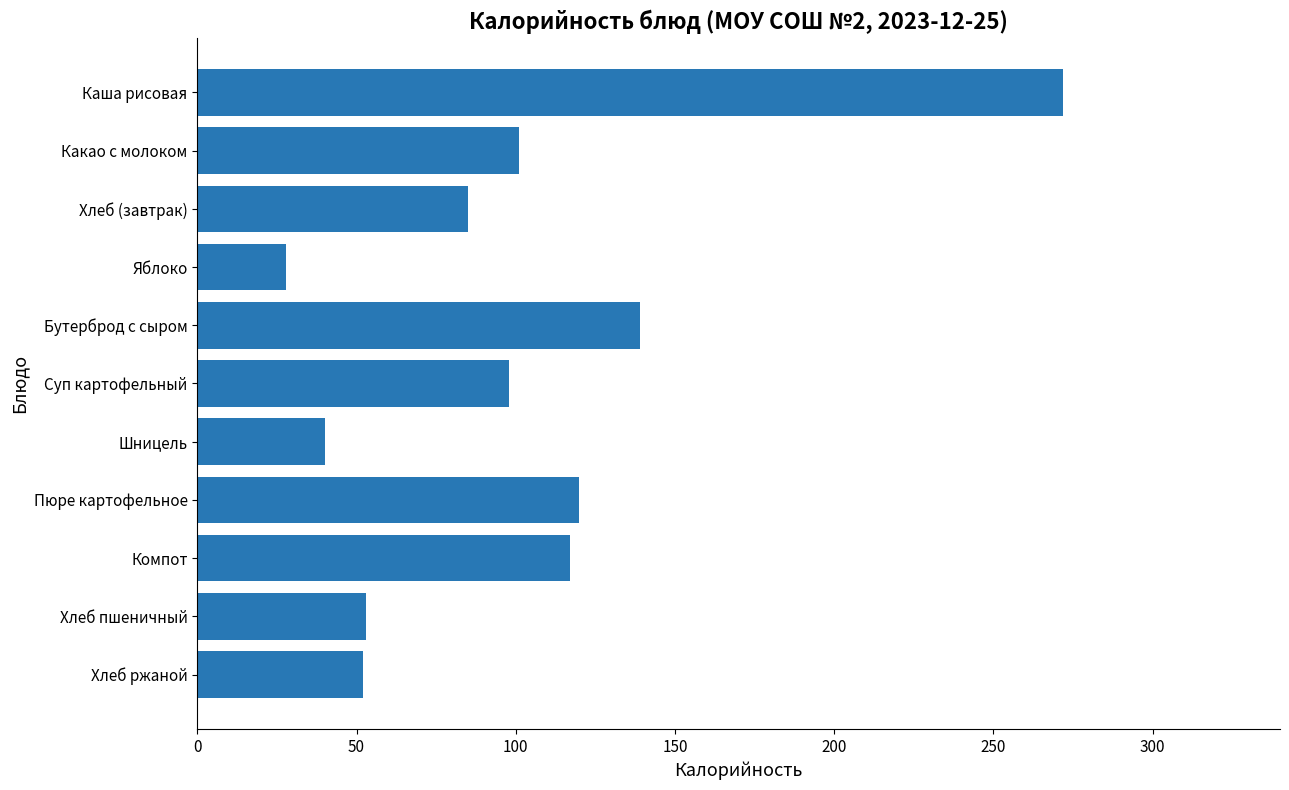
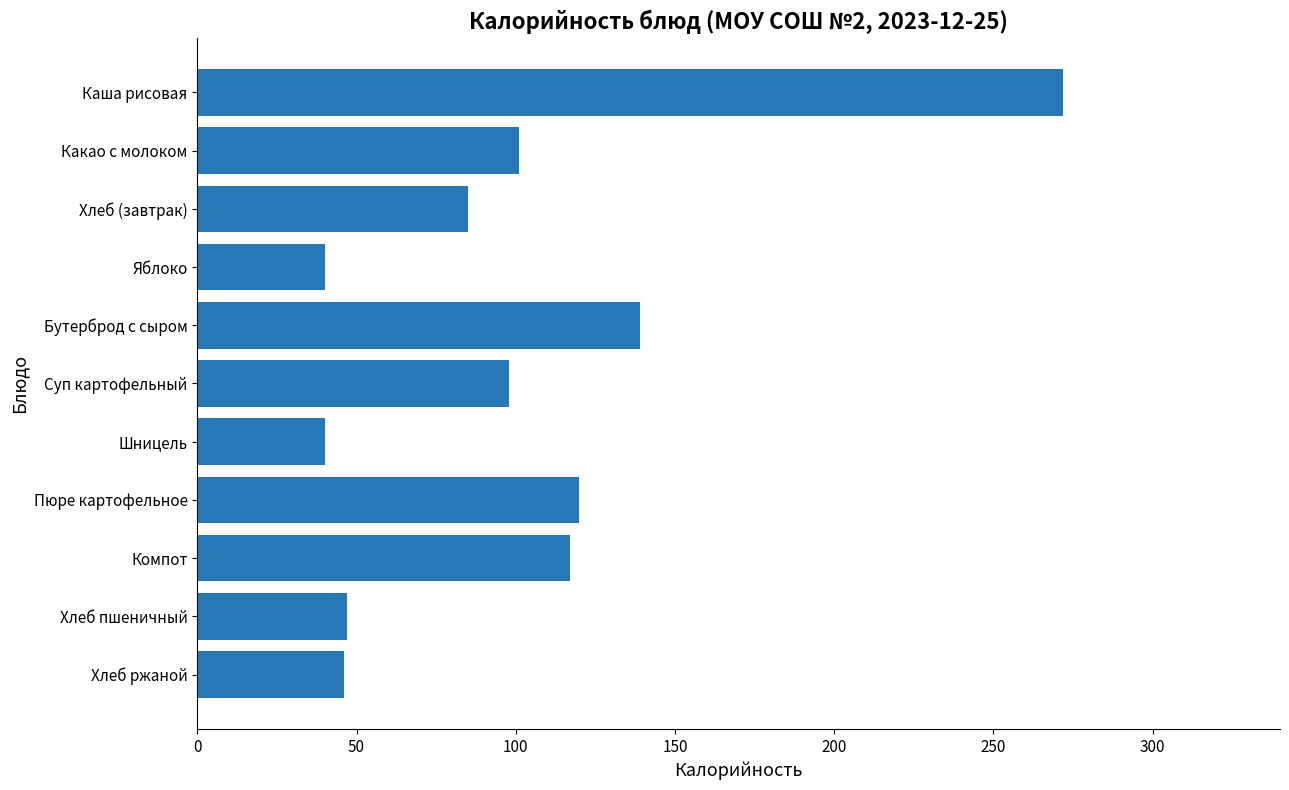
Яблоко: 28 -> 40
Хлеб пшеничный: 53 -> 47
Хлеб ржаной: 52 -> 46
